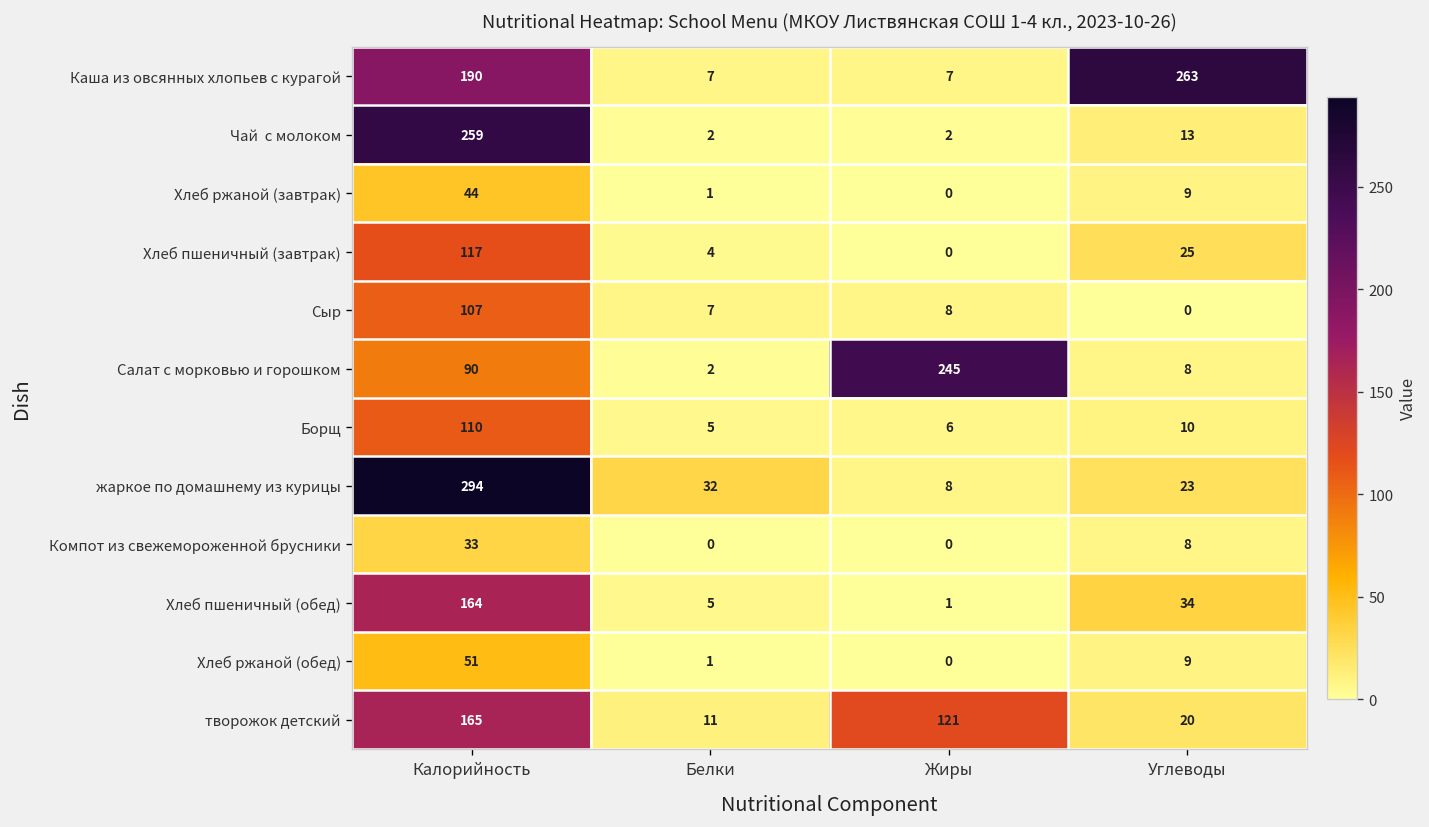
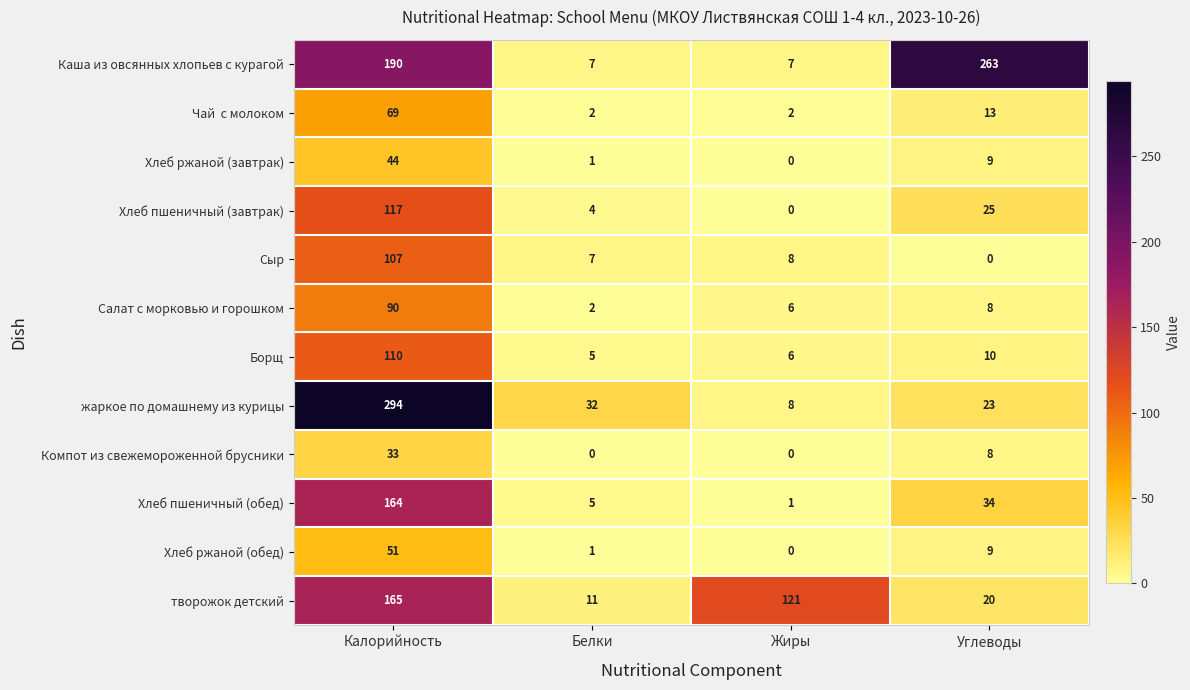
Чай с молоком, Калорийность: 259 -> 69
Салат с морковью и горошком, Жиры: 245 -> 6
